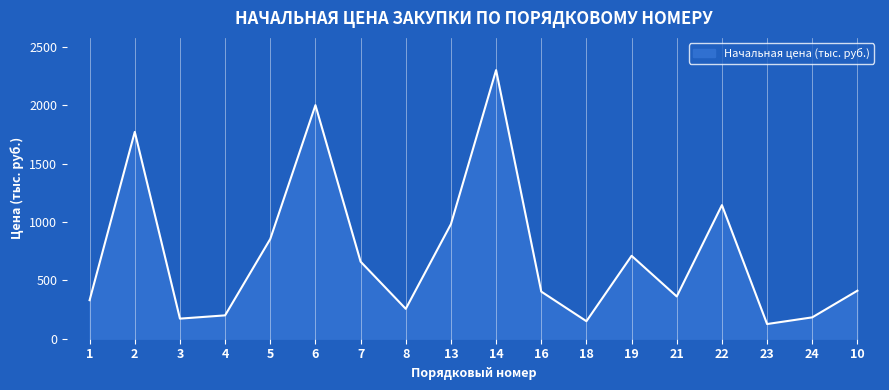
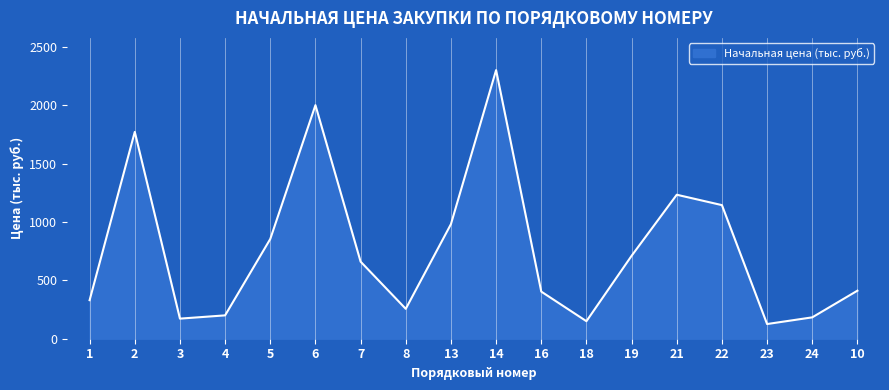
21: 360 -> 1230
